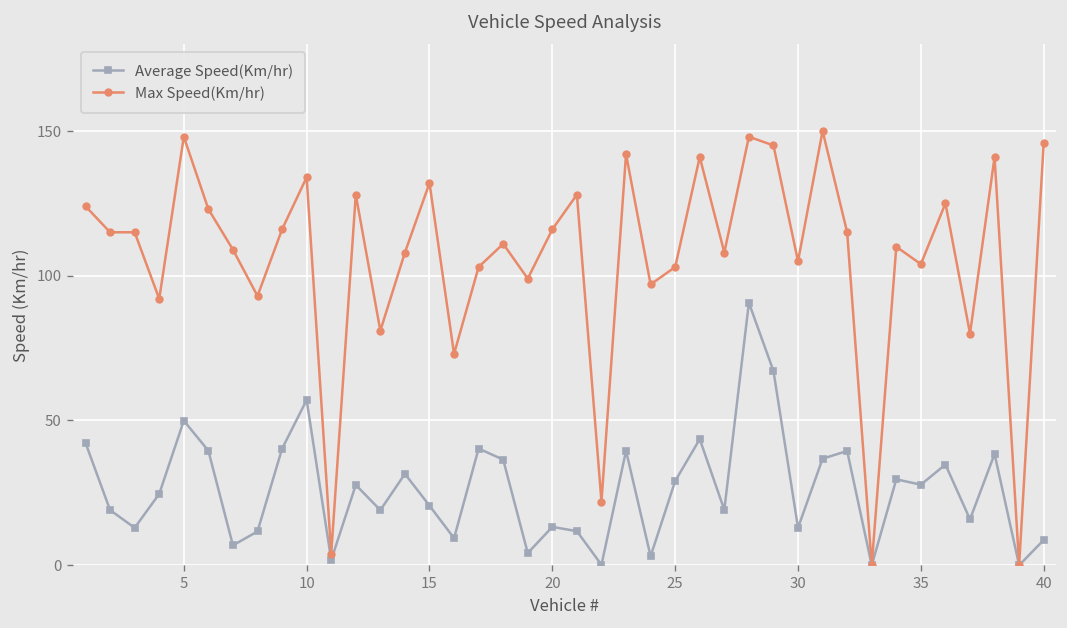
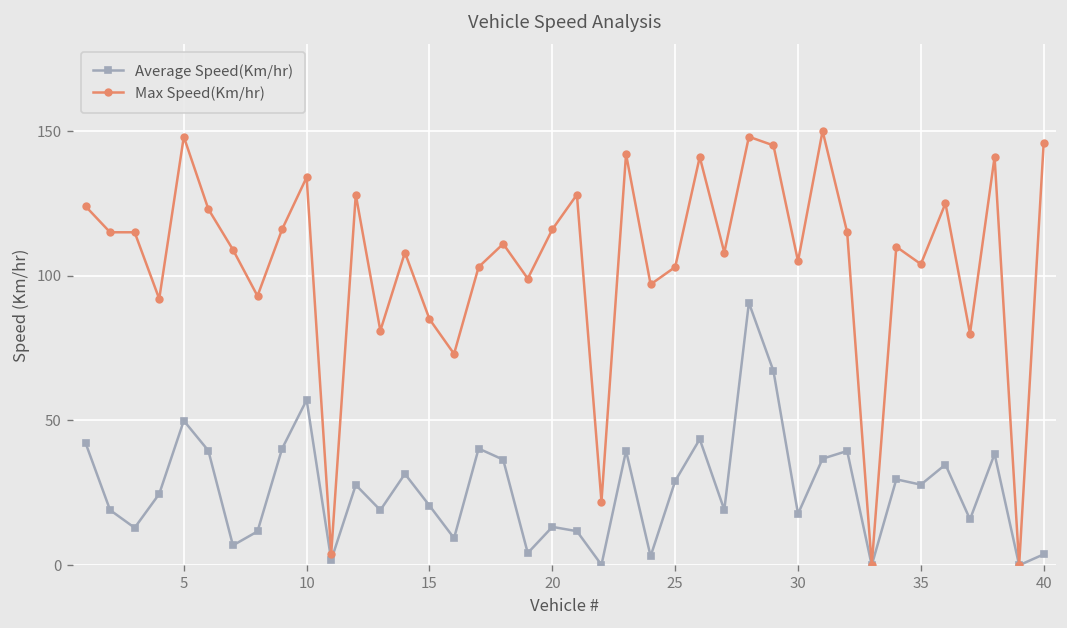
Max Speed(Km/hr), 15: 132 -> 85
Average Speed(Km/hr), 30: 13 -> 18
Average Speed(Km/hr), 40: 9 -> 4
